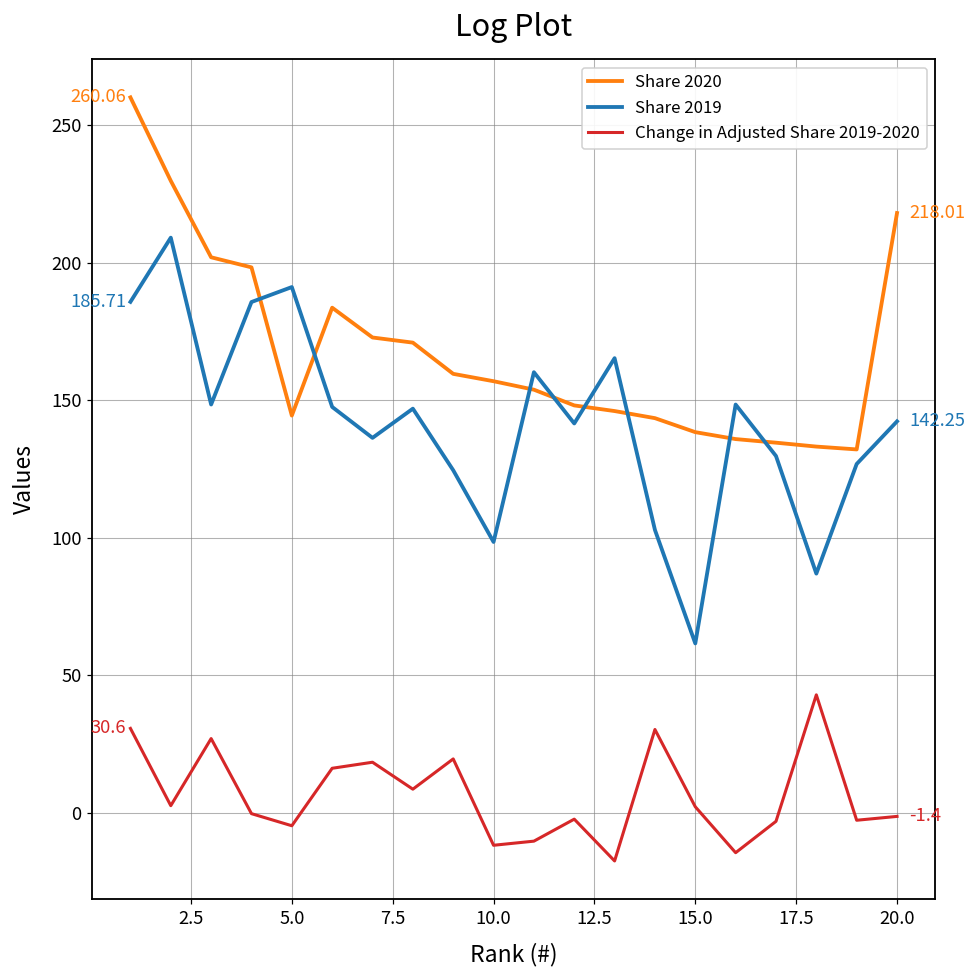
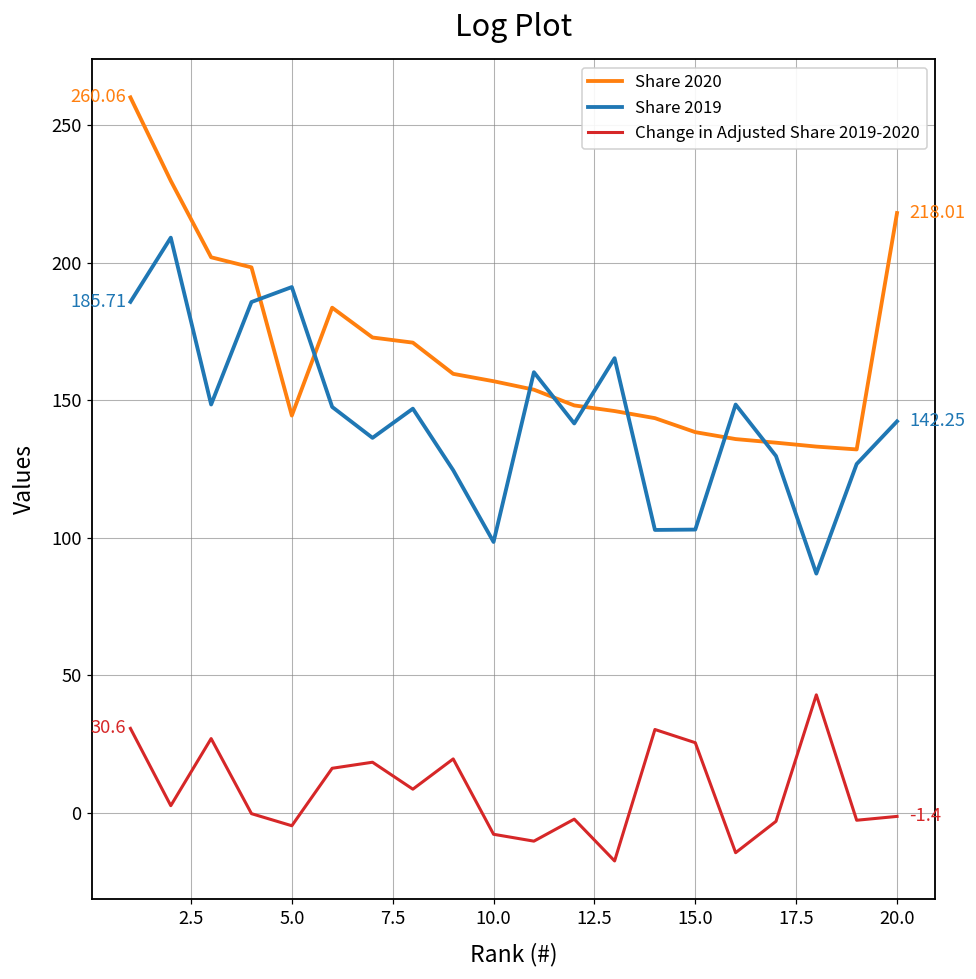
Change in Adjusted Share 2019-2020, 10.0: -12 -> -8
Share 2019, 15.0: 62 -> 103
Change in Adjusted Share 2019-2020, 15.0: 2 -> 25
